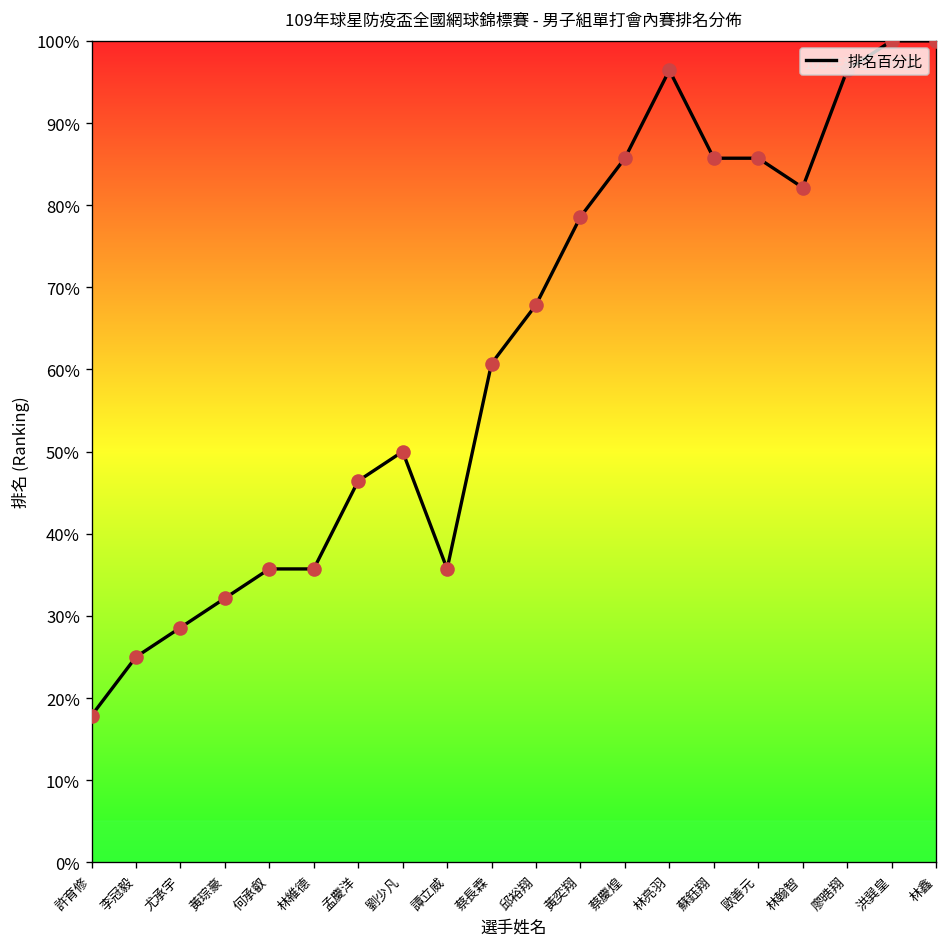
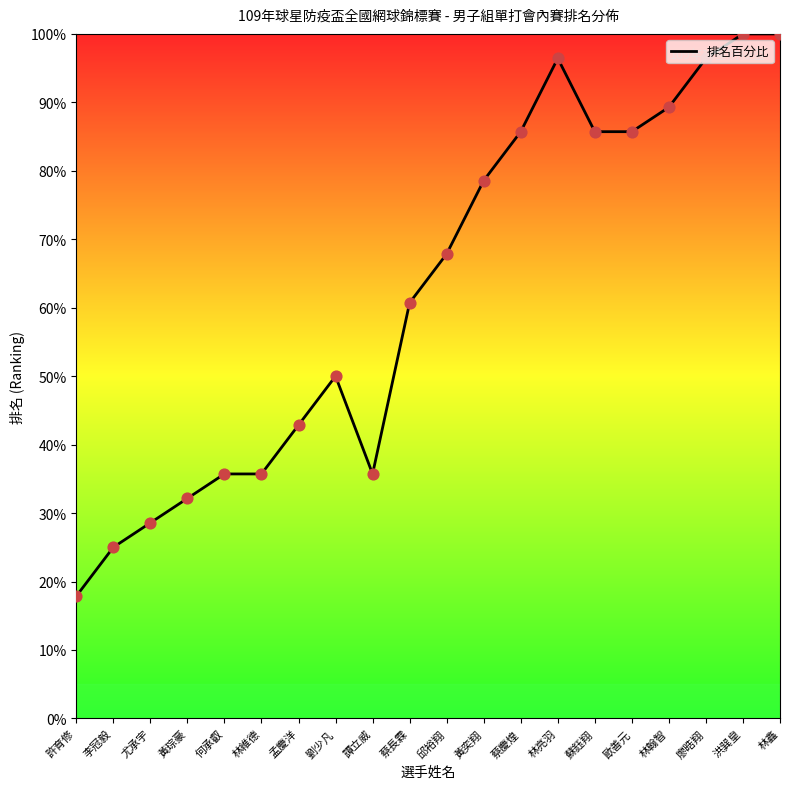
孟慶洋: 46% -> 43%
林翰智: 82% -> 89%
